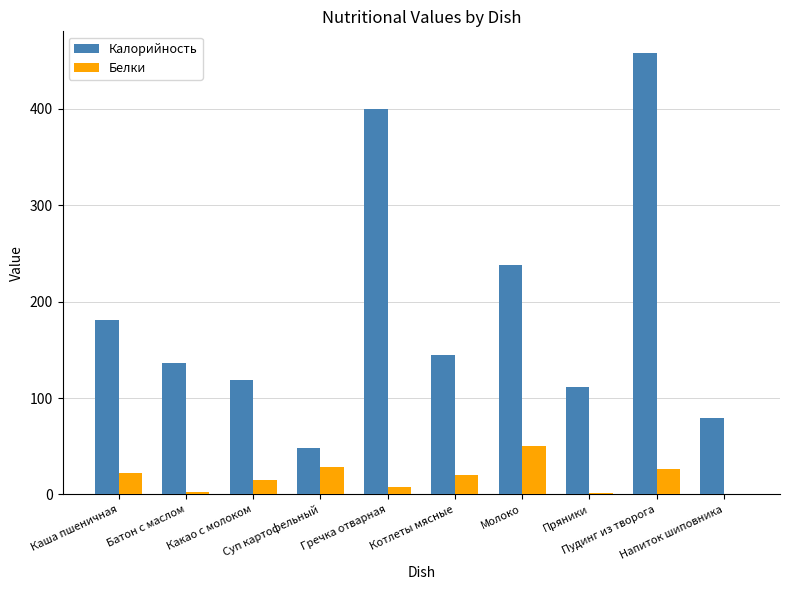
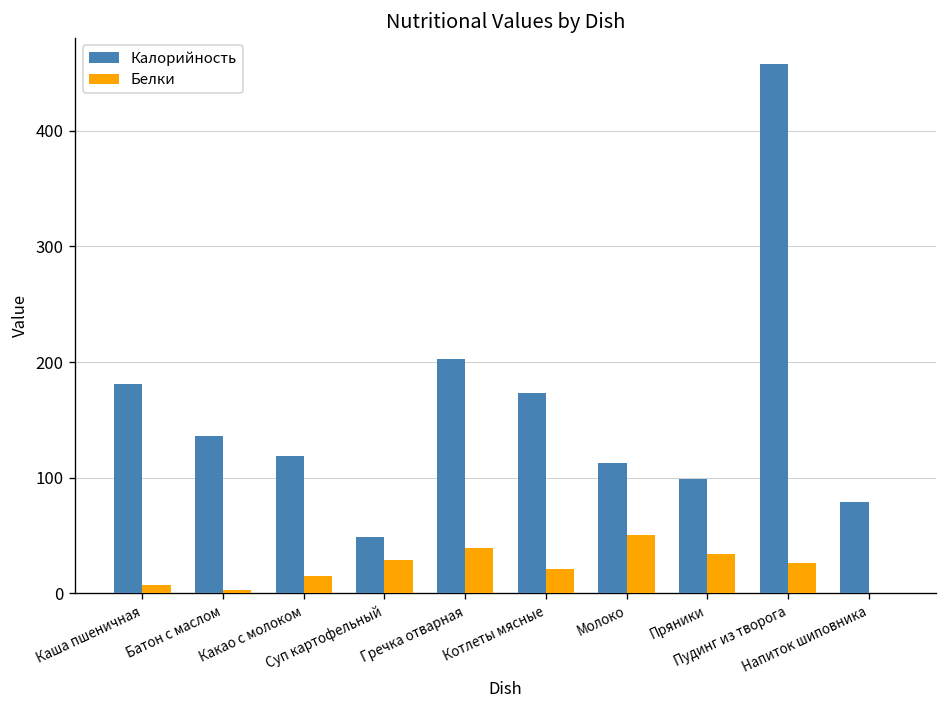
Белки, Каша пшеничная: 20 -> 10
Калорийность, Гречка отварная: 400 -> 200
Белки, Гречка отварная: 10 -> 40
Калорийность, Котлеты мясные: 140 -> 170
Калорийность, Молоко: 240 -> 110
Калорийность, Пряники: 110 -> 100
Белки, Пряники: 0 -> 30
